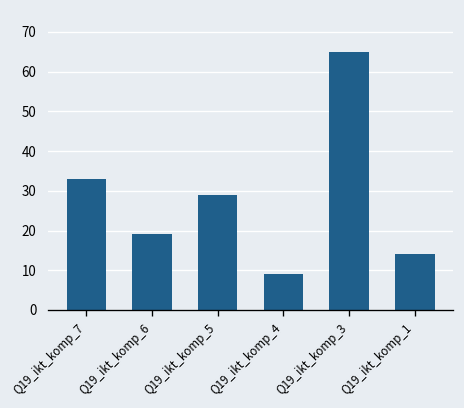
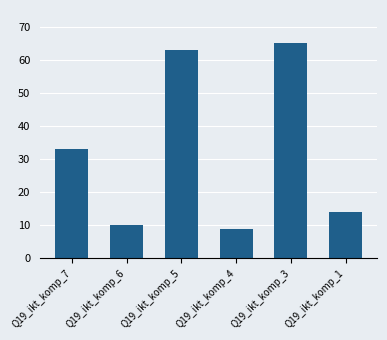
Q19_ikt_komp_6: 19 -> 10
Q19_ikt_komp_5: 29 -> 63
